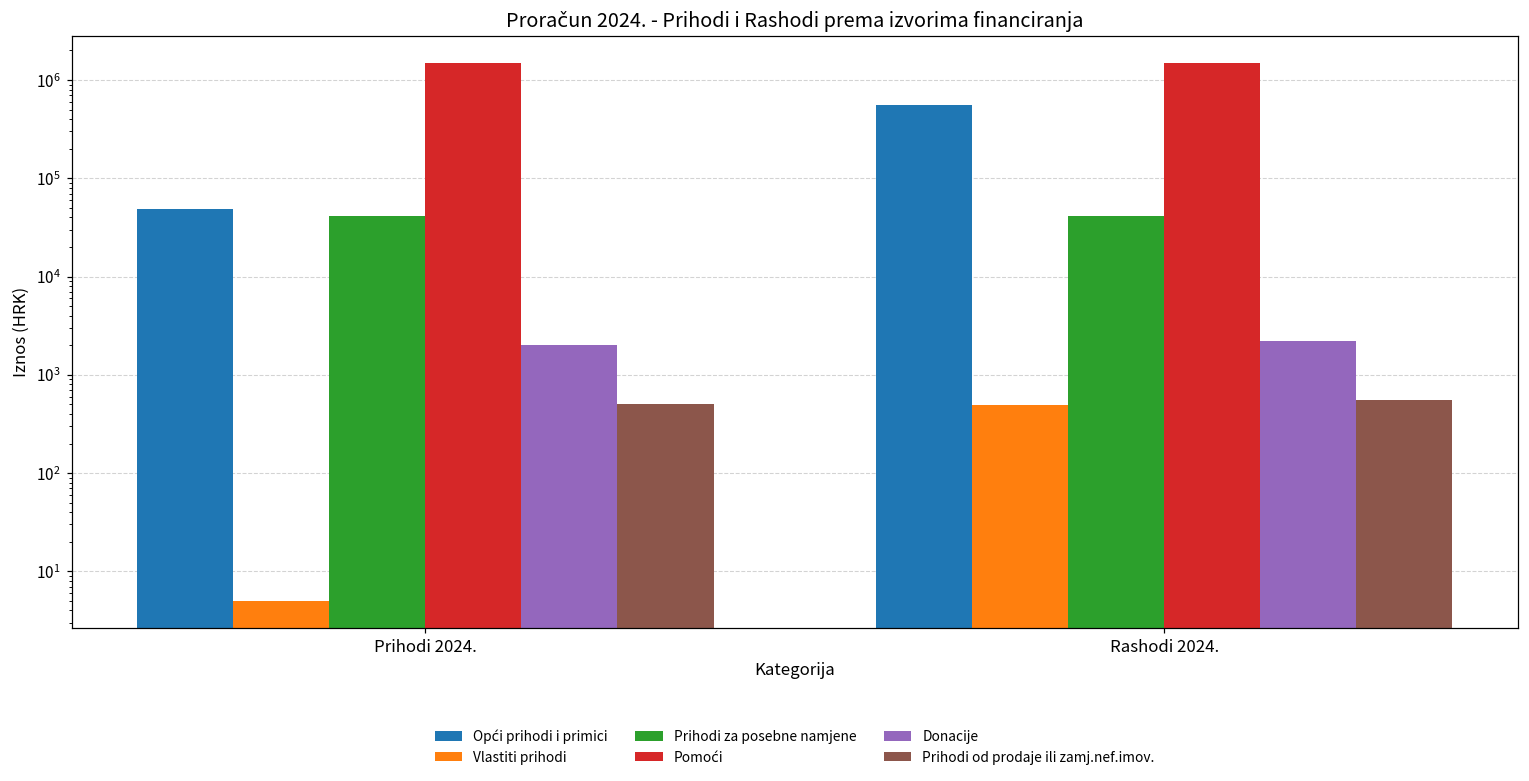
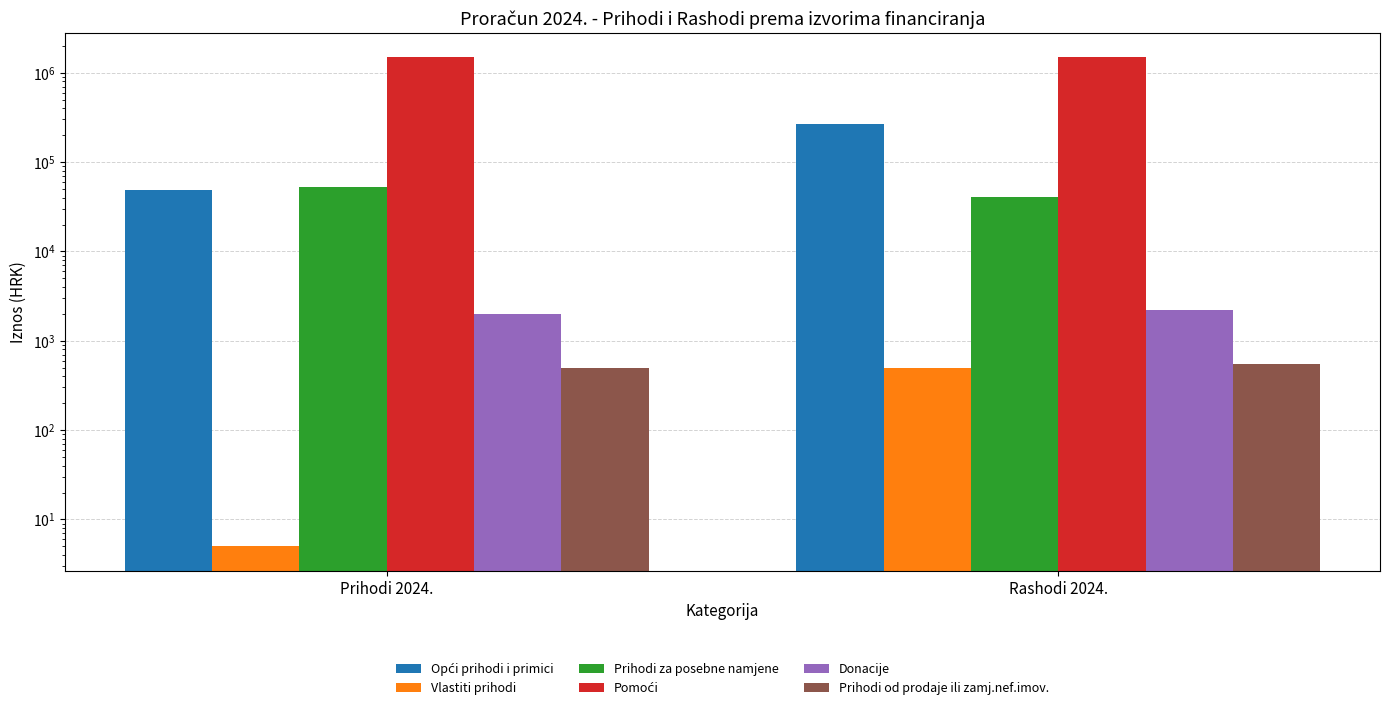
Prihodi za posebne namjene, Prihodi 2024.: 40000 -> 50000
Opći prihodi i primici, Rashodi 2024.: 600000 -> 260000
